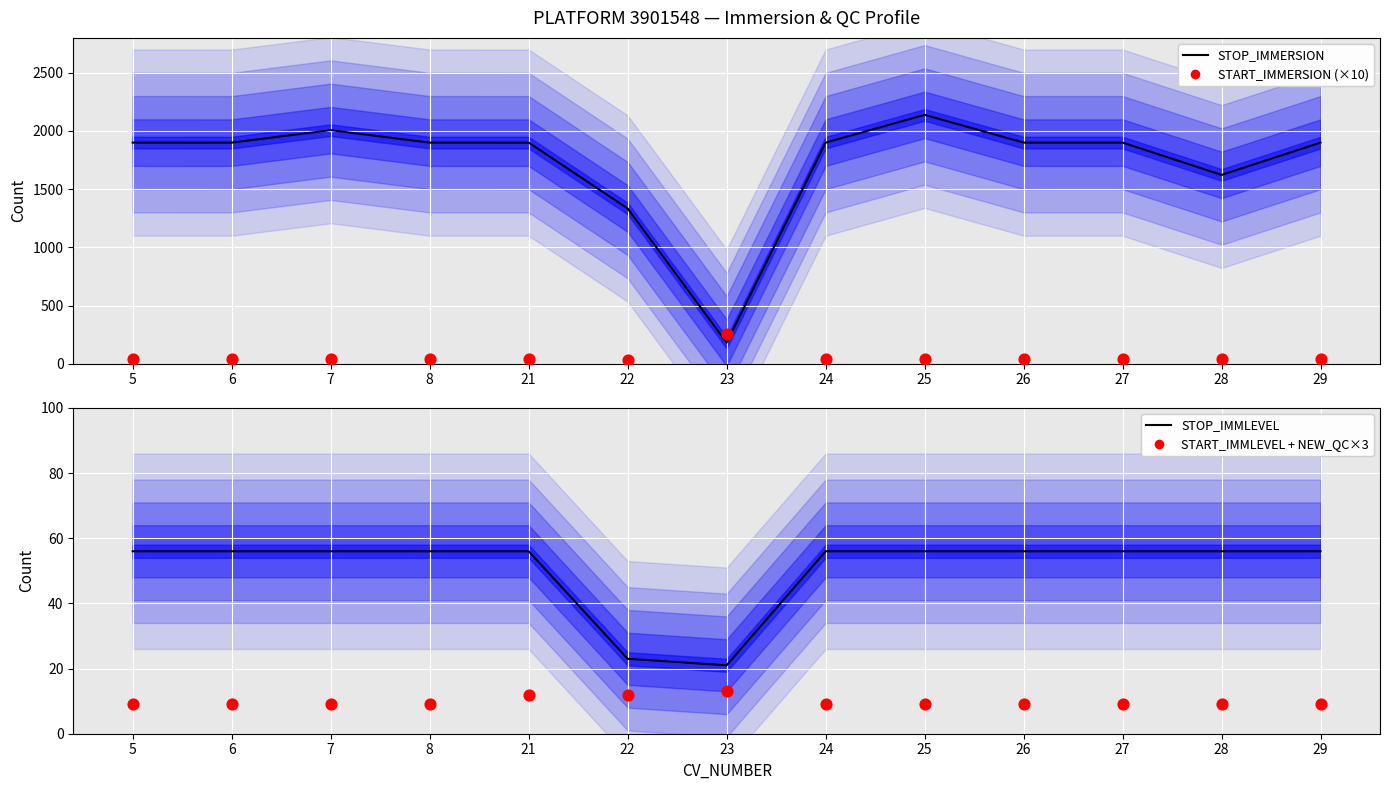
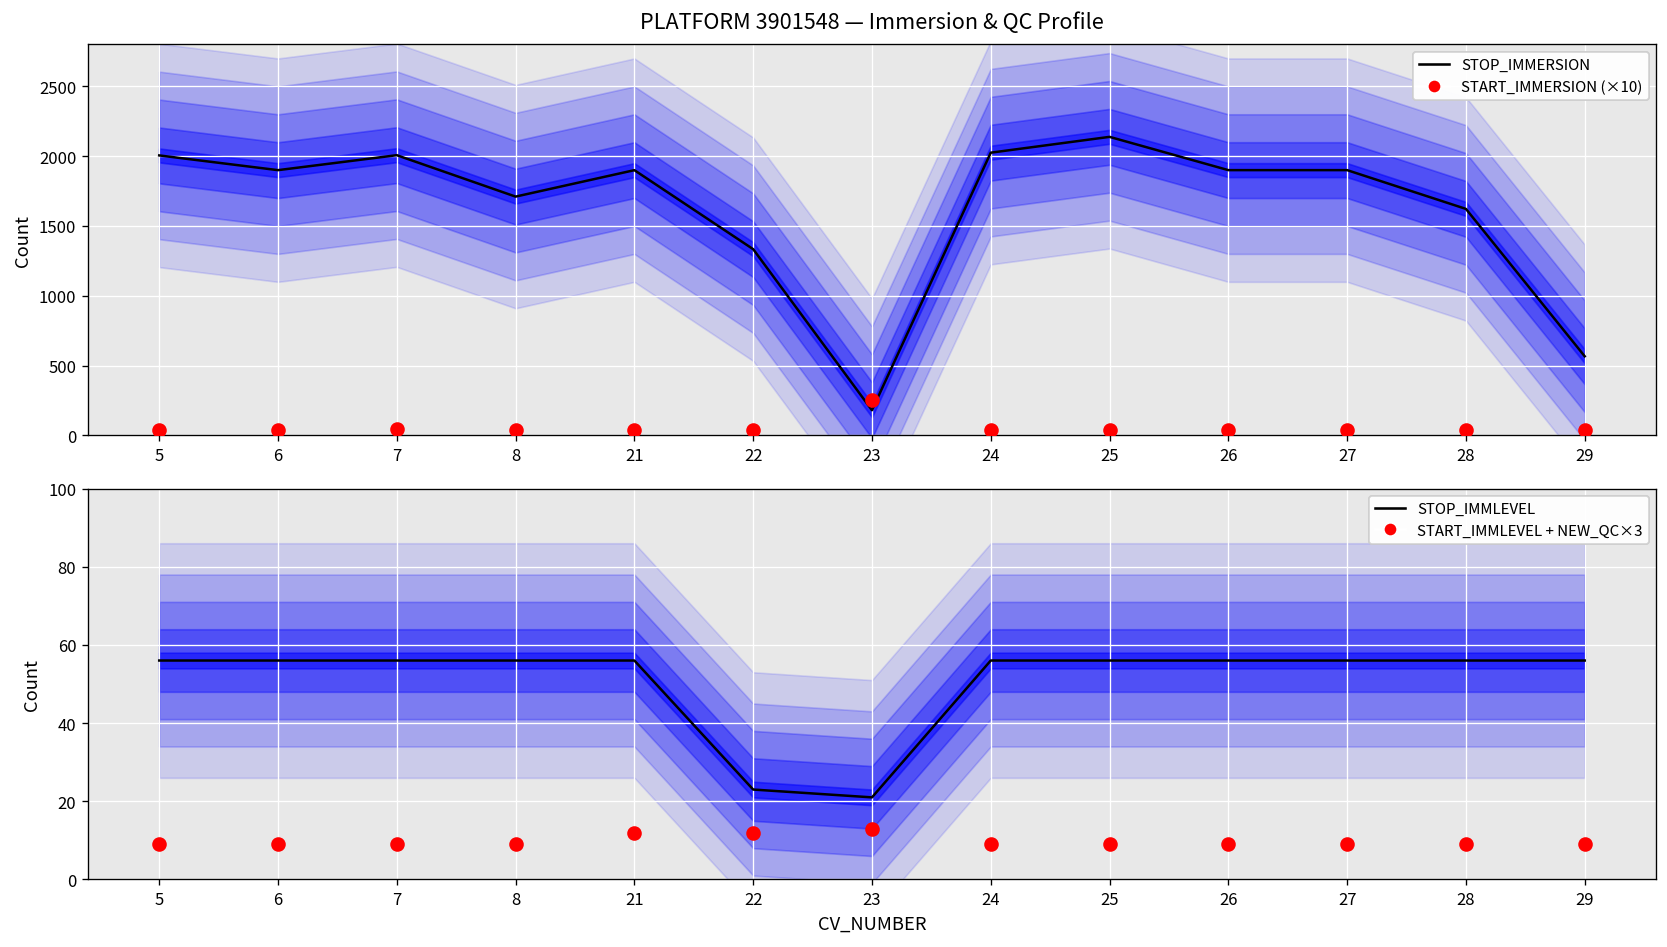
PLATFORM 3901548 — Immersion & QC Profile, STOP_IMMERSION, 5: 1900 -> 2010
PLATFORM 3901548 — Immersion & QC Profile, STOP_IMMERSION, 8: 1900 -> 1710
PLATFORM 3901548 — Immersion & QC Profile, STOP_IMMERSION, 24: 1900 -> 2030
PLATFORM 3901548 — Immersion & QC Profile, STOP_IMMERSION, 29: 1900 -> 570
